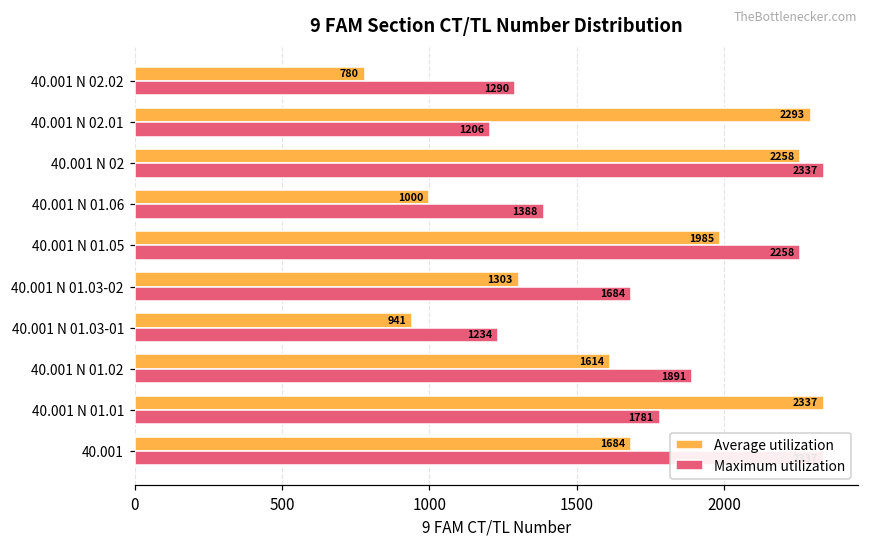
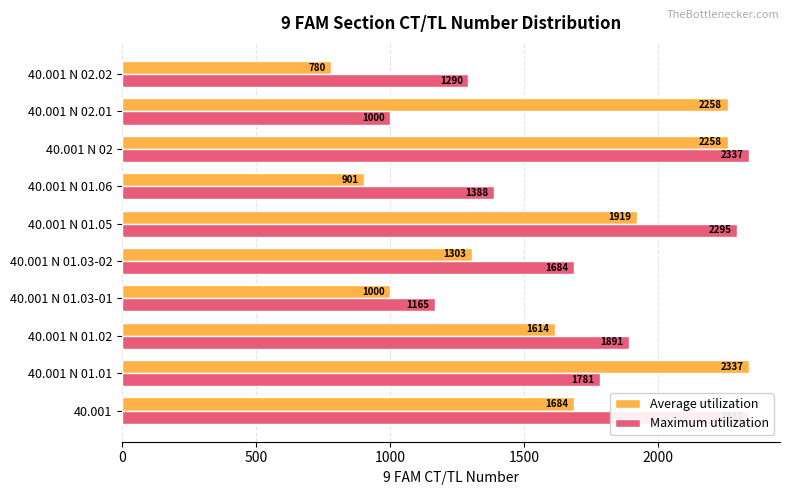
Average utilization, 40.001 N 02.01: 2293 -> 2258
Maximum utilization, 40.001 N 02.01: 1206 -> 1000
Average utilization, 40.001 N 01.06: 1000 -> 901
Average utilization, 40.001 N 01.05: 1985 -> 1919
Maximum utilization, 40.001 N 01.05: 2258 -> 2295
Average utilization, 40.001 N 01.03-01: 941 -> 1000
Maximum utilization, 40.001 N 01.03-01: 1234 -> 1165
